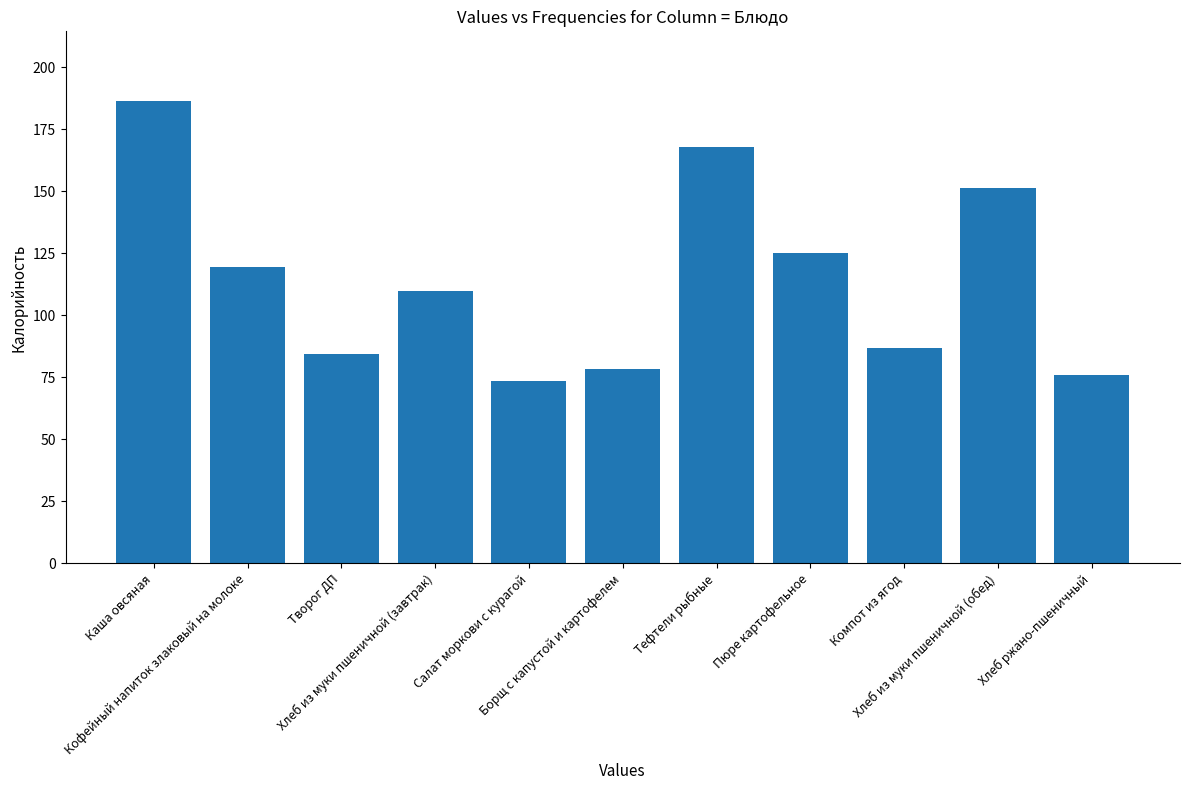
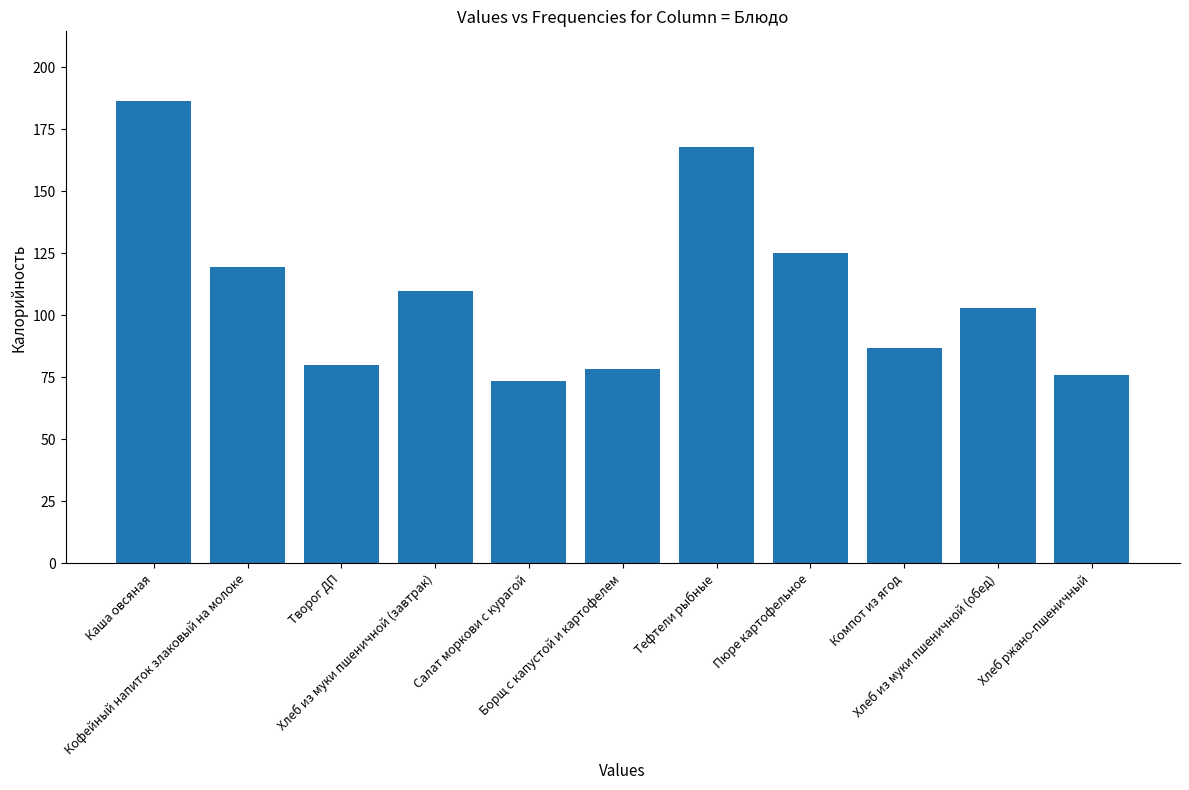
Творог ДП: 85 -> 80
Хлеб из муки пшеничной (обед): 151 -> 103
